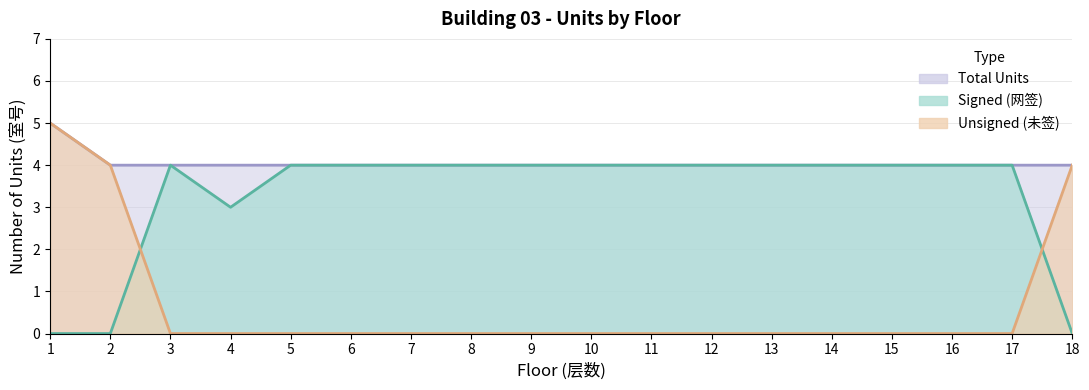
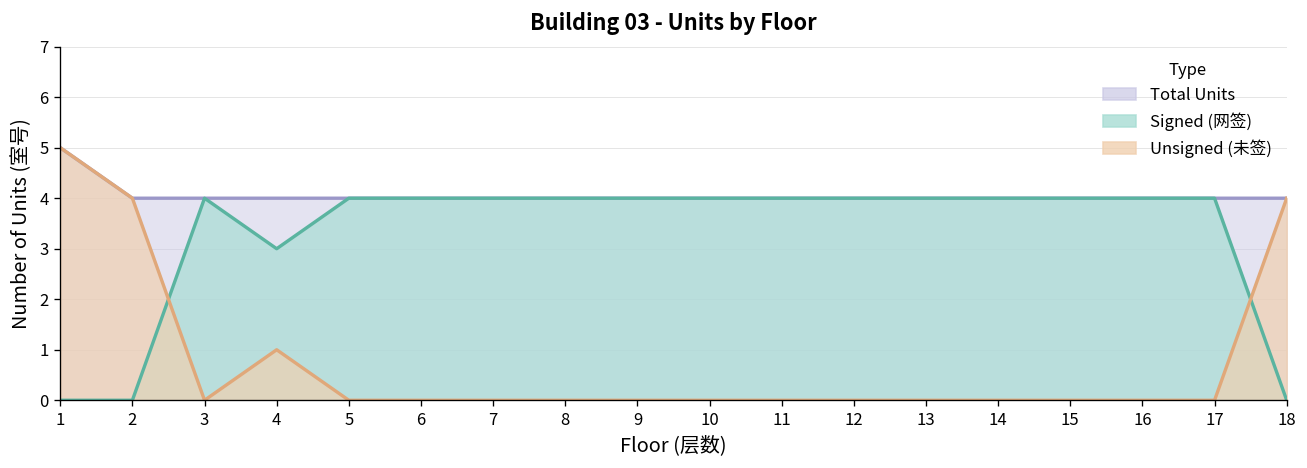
Unsigned (未签), 4: 0 -> 1
